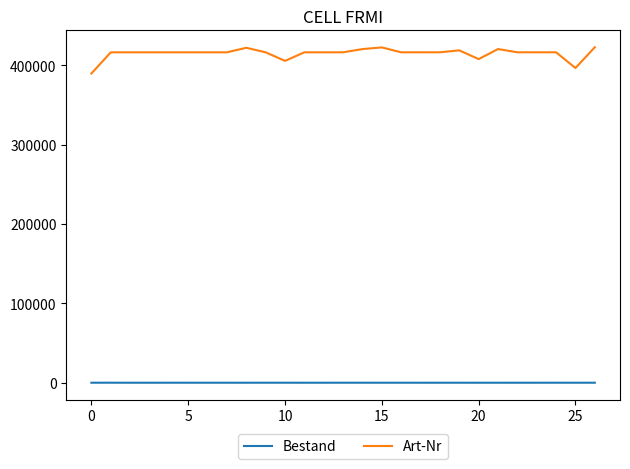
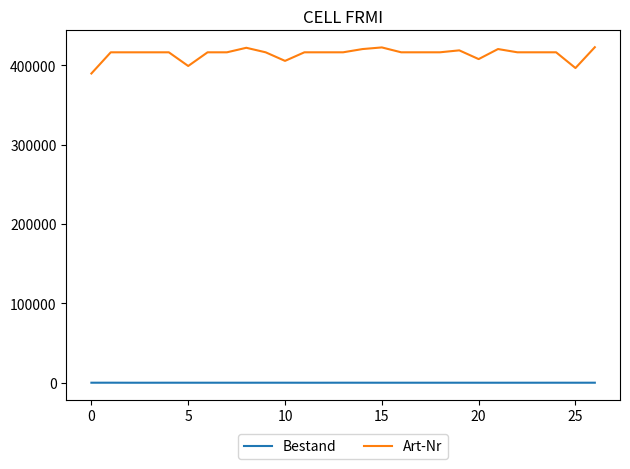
Art-Nr, 5: 420000 -> 400000
